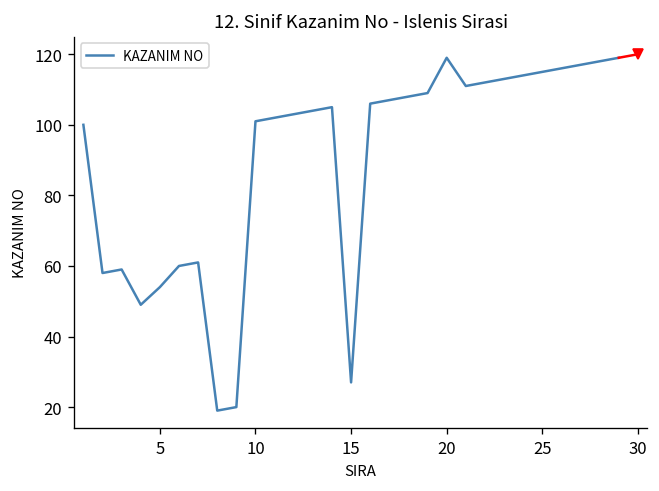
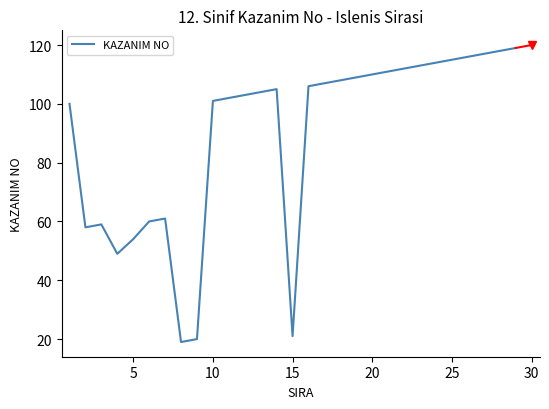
KAZANIM NO, 15: 27 -> 21
KAZANIM NO, 20: 119 -> 110
